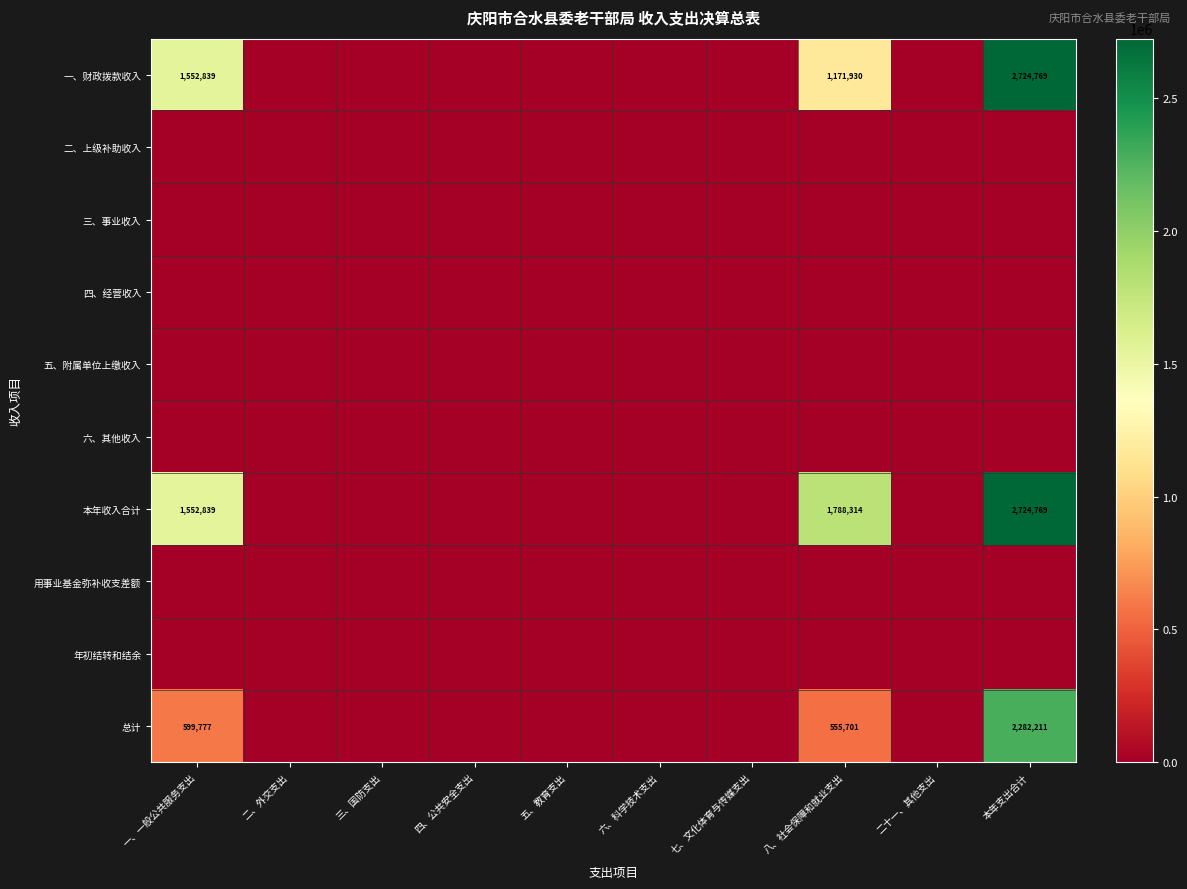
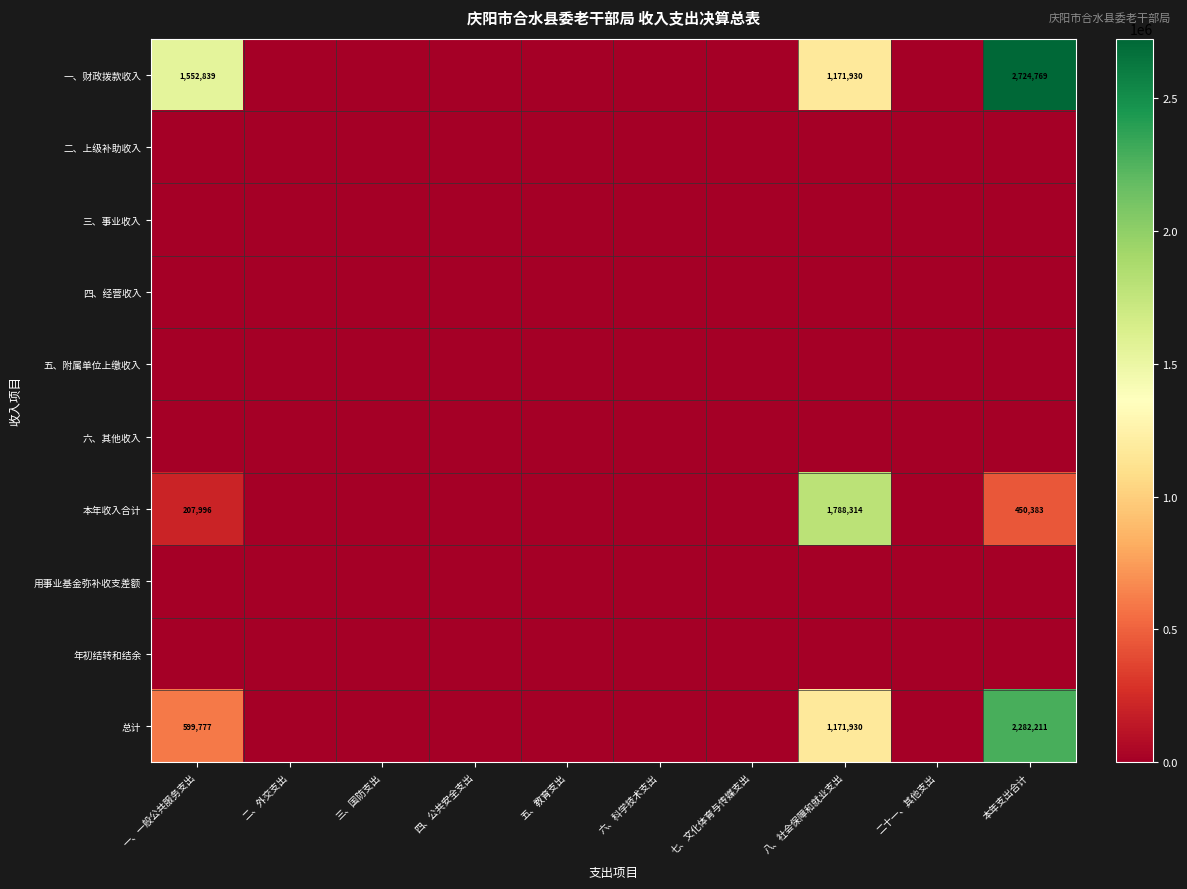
本年收入合计, 一、一般公共服务支出: 1,552,839 -> 207,996
本年收入合计, 本年支出合计: 2,724,769 -> 450,383
总计, 八、社会保障和就业支出: 555,701 -> 1,171,930
